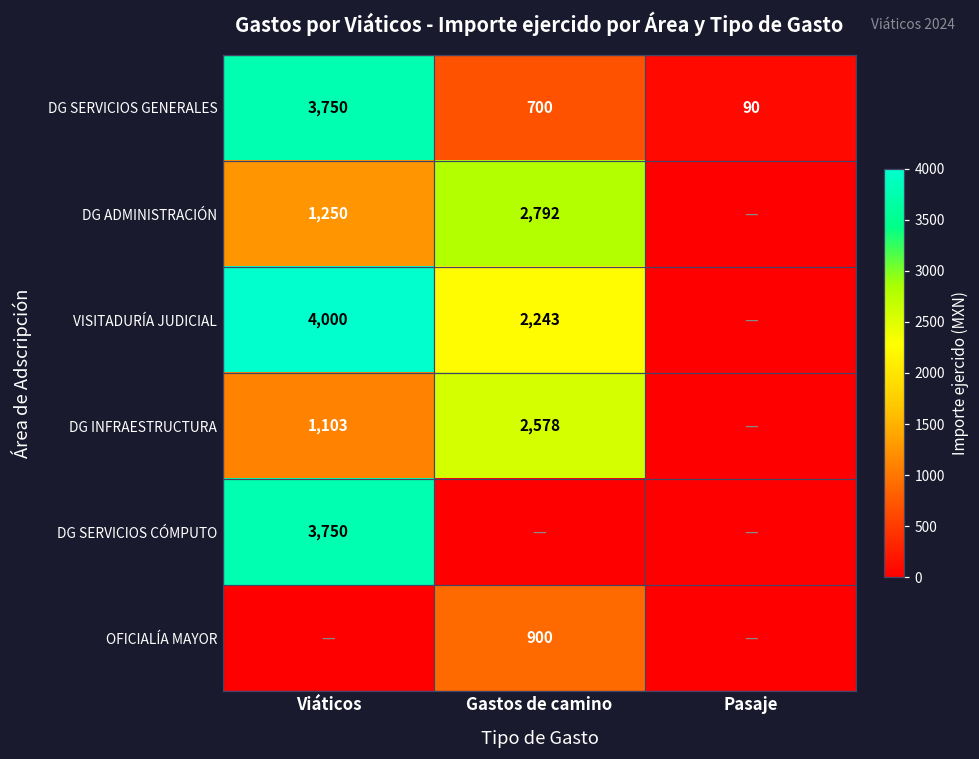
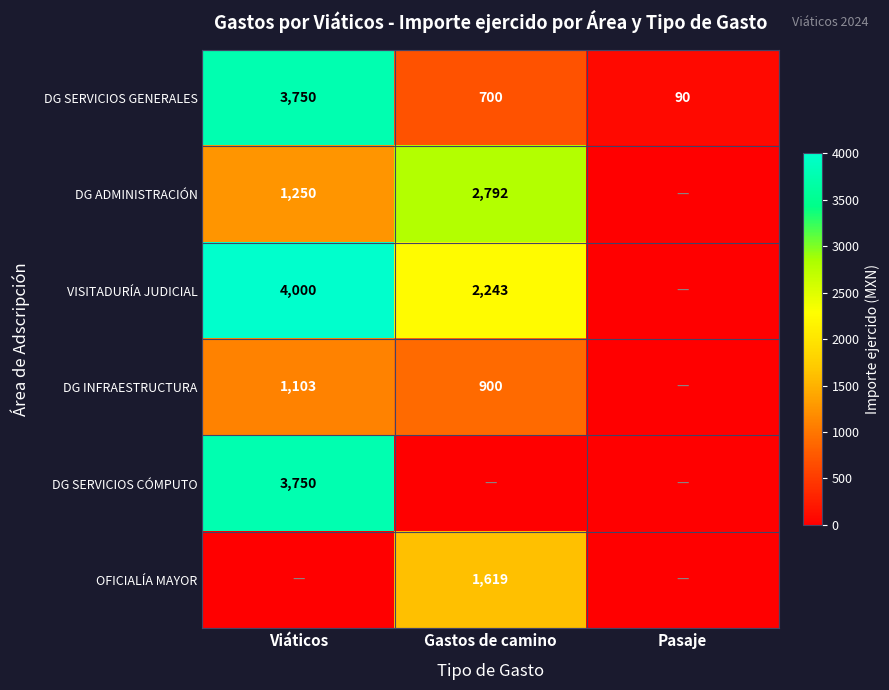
DG INFRAESTRUCTURA, Gastos de camino: 2,578 -> 900
OFICIALÍA MAYOR, Gastos de camino: 900 -> 1,619
